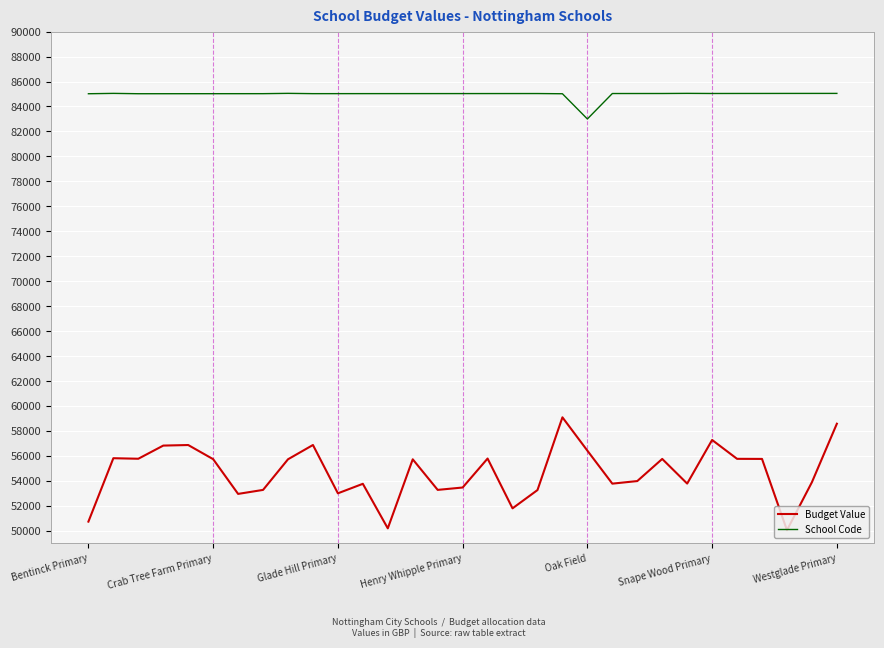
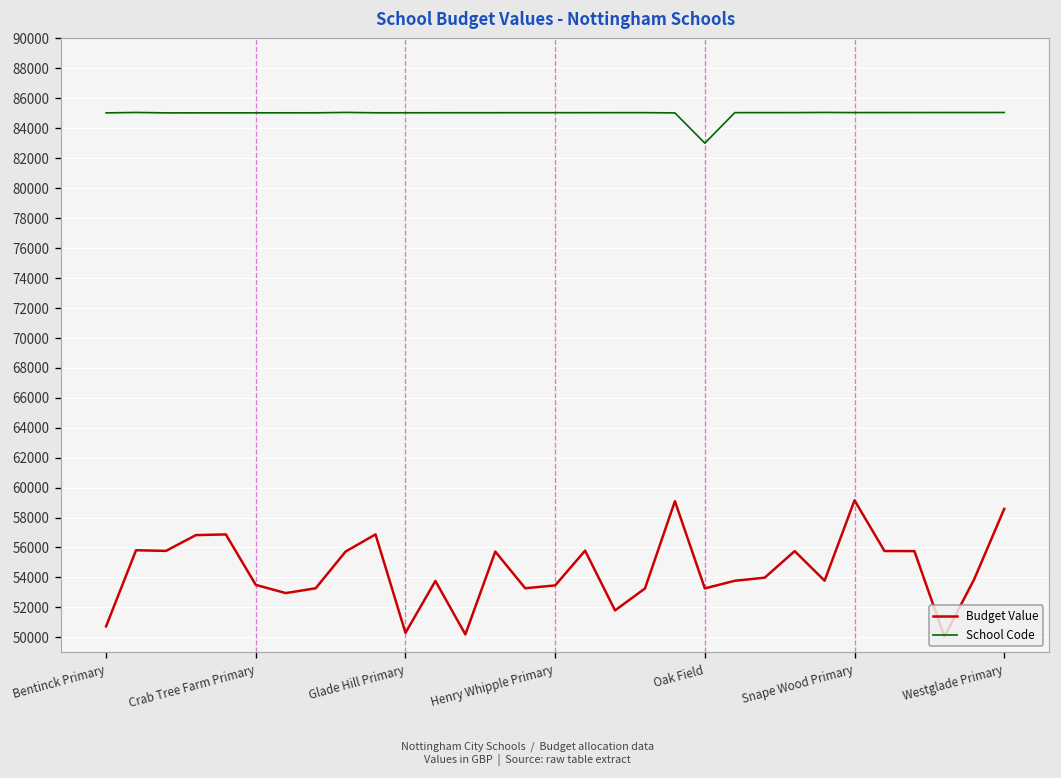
Budget Value, Crab Tree Farm Primary: 55700 -> 53500
Budget Value, Glade Hill Primary: 53000 -> 50300
Budget Value, Oak Field: 56400 -> 53300
Budget Value, Snape Wood Primary: 57300 -> 59100
